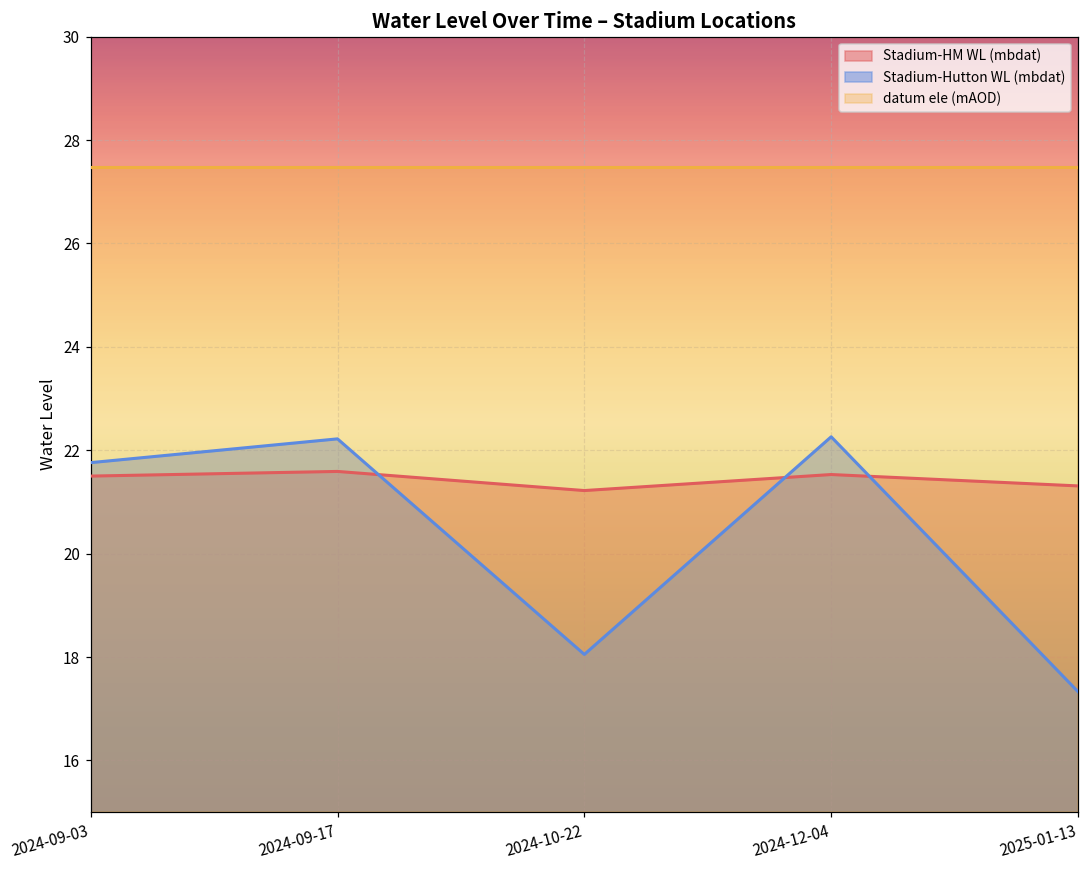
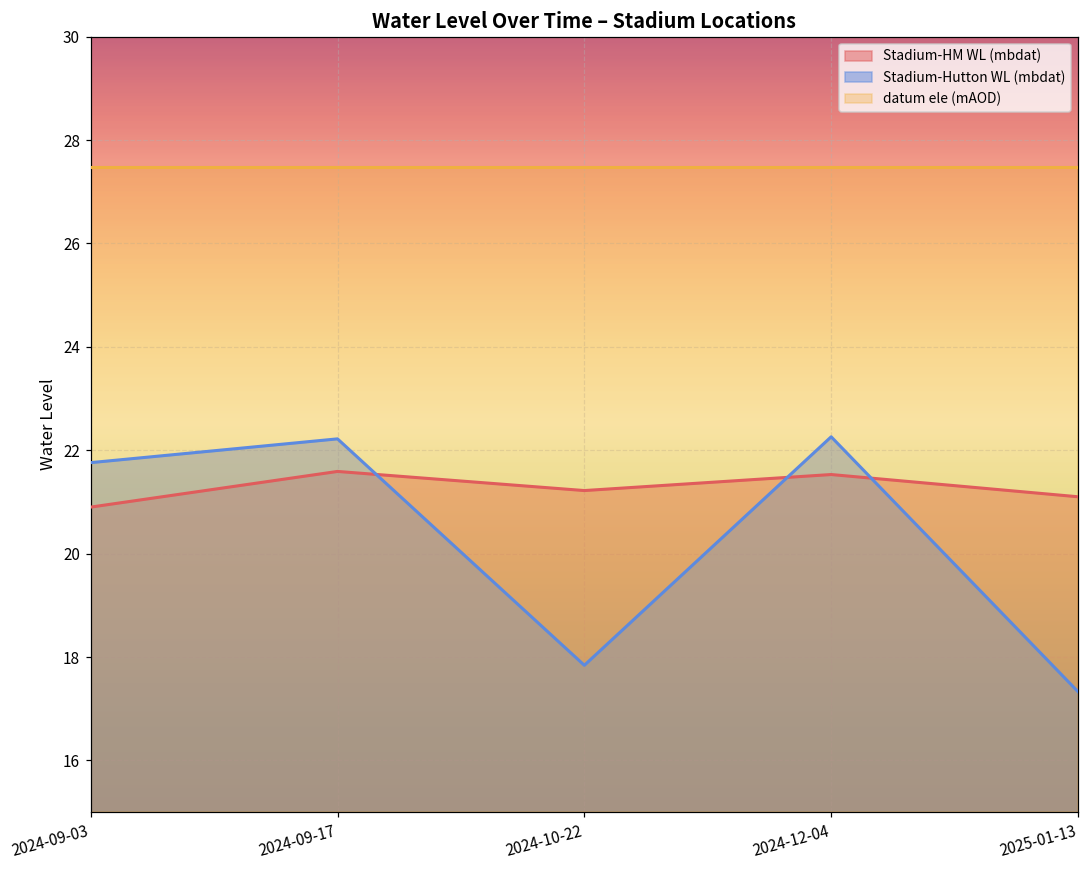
Stadium-HM WL (mbdat), 2024-09-03: 21.5 -> 20.9
Stadium-Hutton WL (mbdat), 2024-10-22: 18.1 -> 17.8
Stadium-HM WL (mbdat), 2025-01-13: 21.3 -> 21.1
